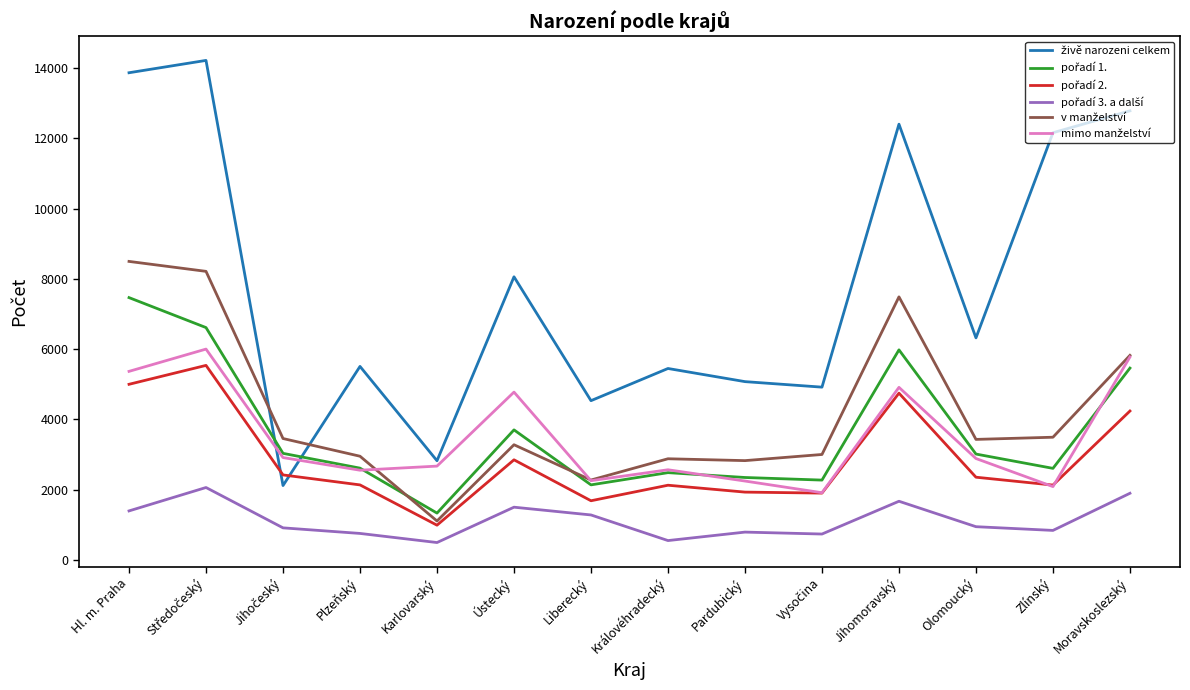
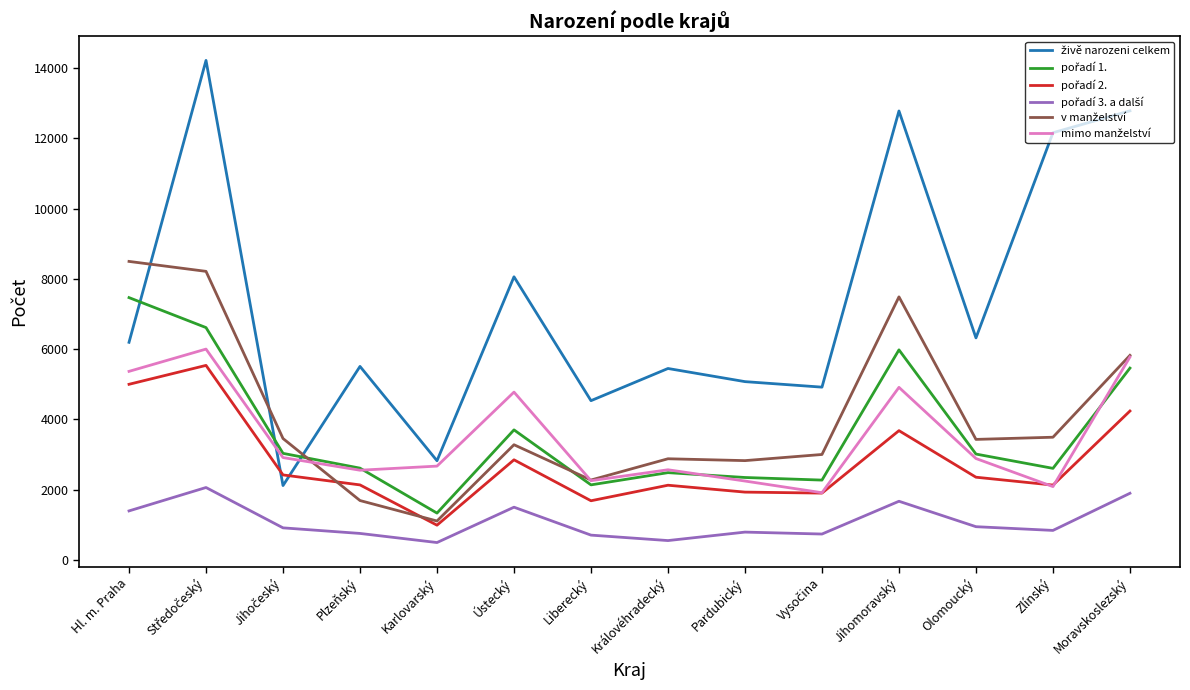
živě narozeni celkem, Hl. m. Praha: 13900 -> 6200
v manželství, Plzeňský: 3000 -> 1700
pořadí 3. a další, Liberecký: 1300 -> 700
živě narozeni celkem, Jihomoravský: 12400 -> 12800
pořadí 2., Jihomoravský: 4700 -> 3700
